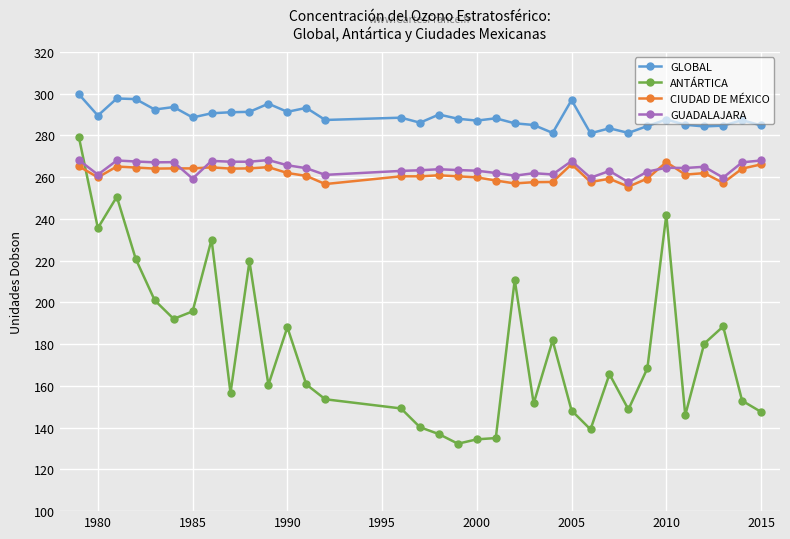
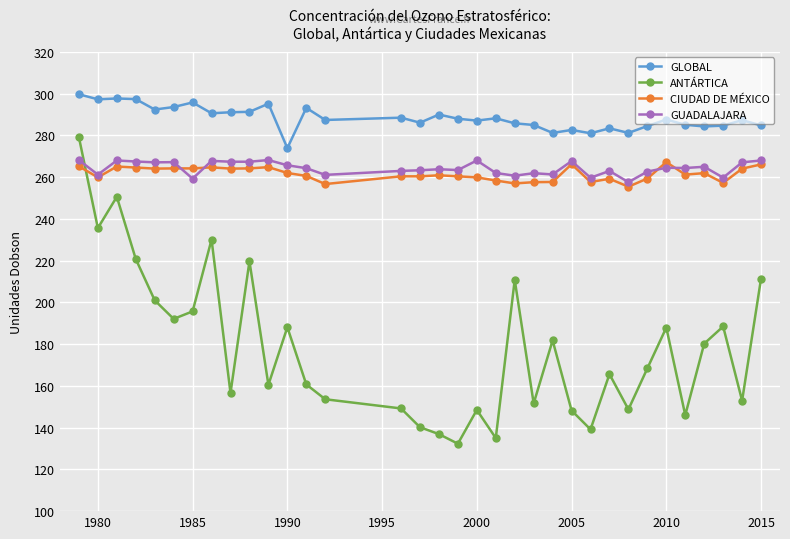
GLOBAL, 1980: 290 -> 297
GLOBAL, 1985: 289 -> 296
GLOBAL, 1990: 291 -> 274
ANTÁRTICA, 2000: 134 -> 149
GUADALAJARA, 2000: 263 -> 268
GLOBAL, 2005: 297 -> 283
ANTÁRTICA, 2010: 242 -> 188
ANTÁRTICA, 2015: 148 -> 211
